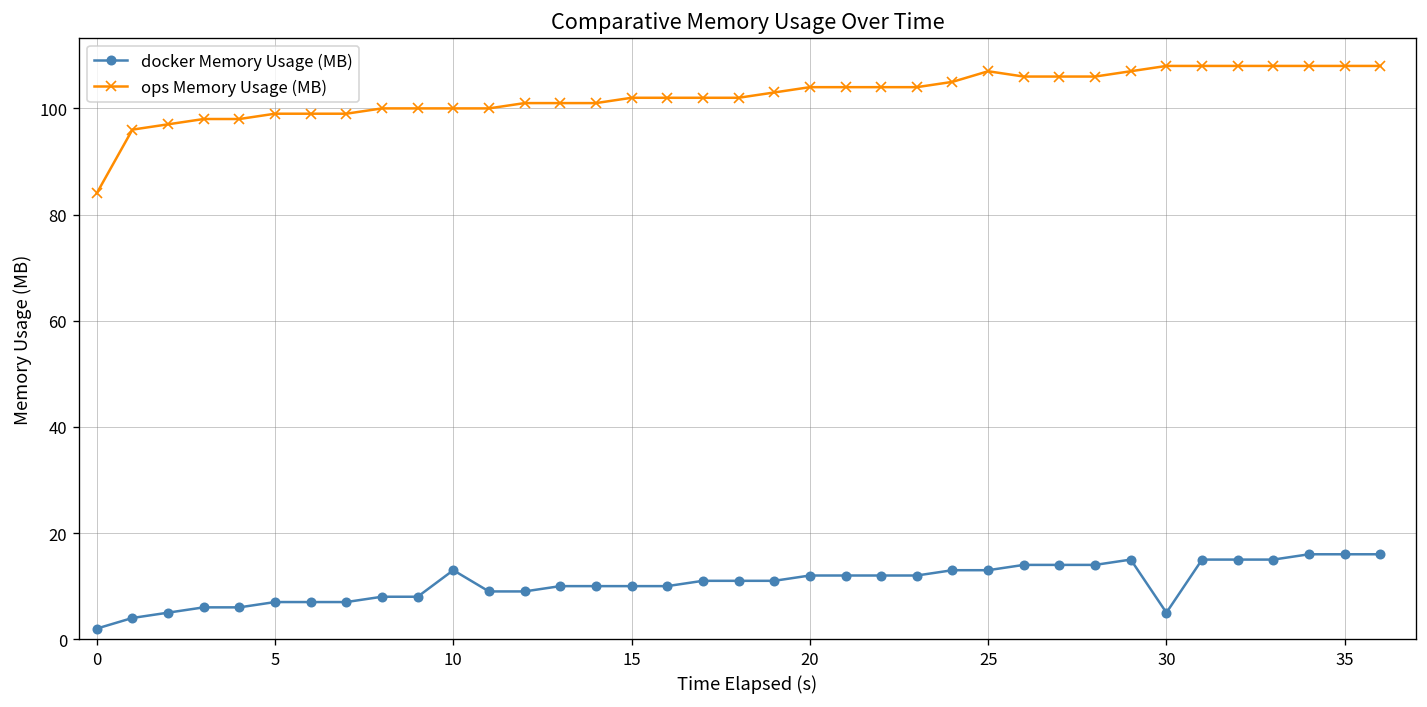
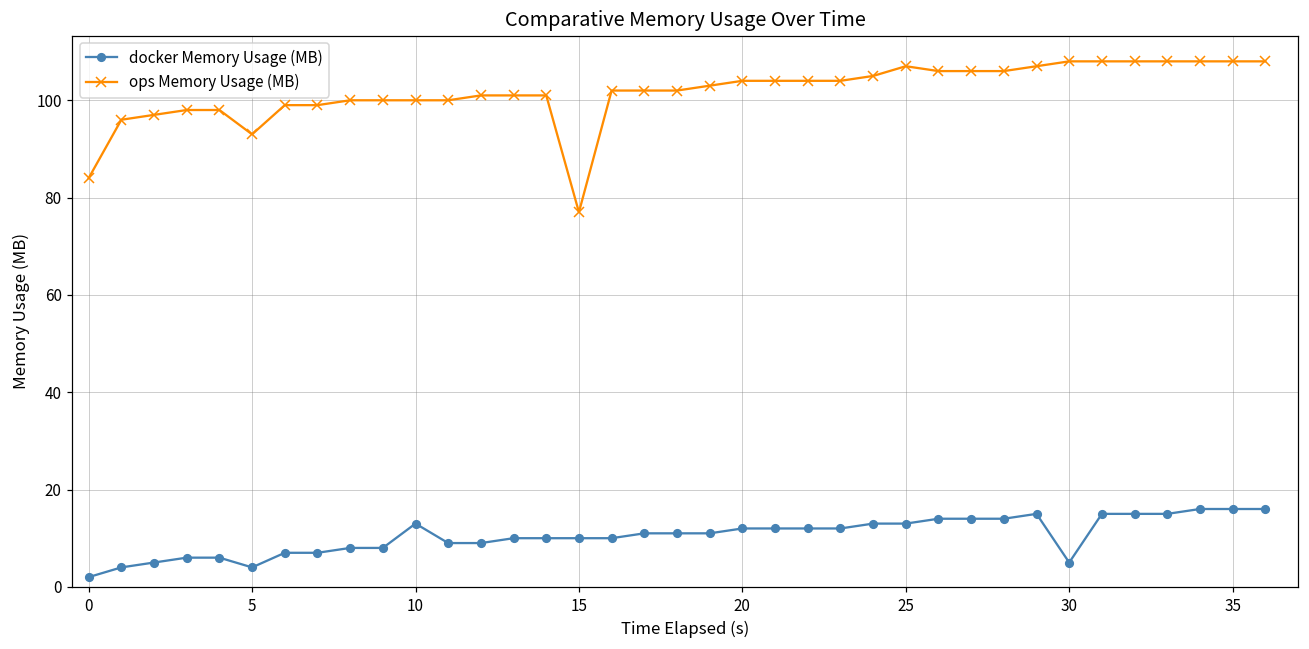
docker Memory Usage (MB), 5: 7 -> 4
ops Memory Usage (MB), 5: 99 -> 93
ops Memory Usage (MB), 15: 102 -> 77
